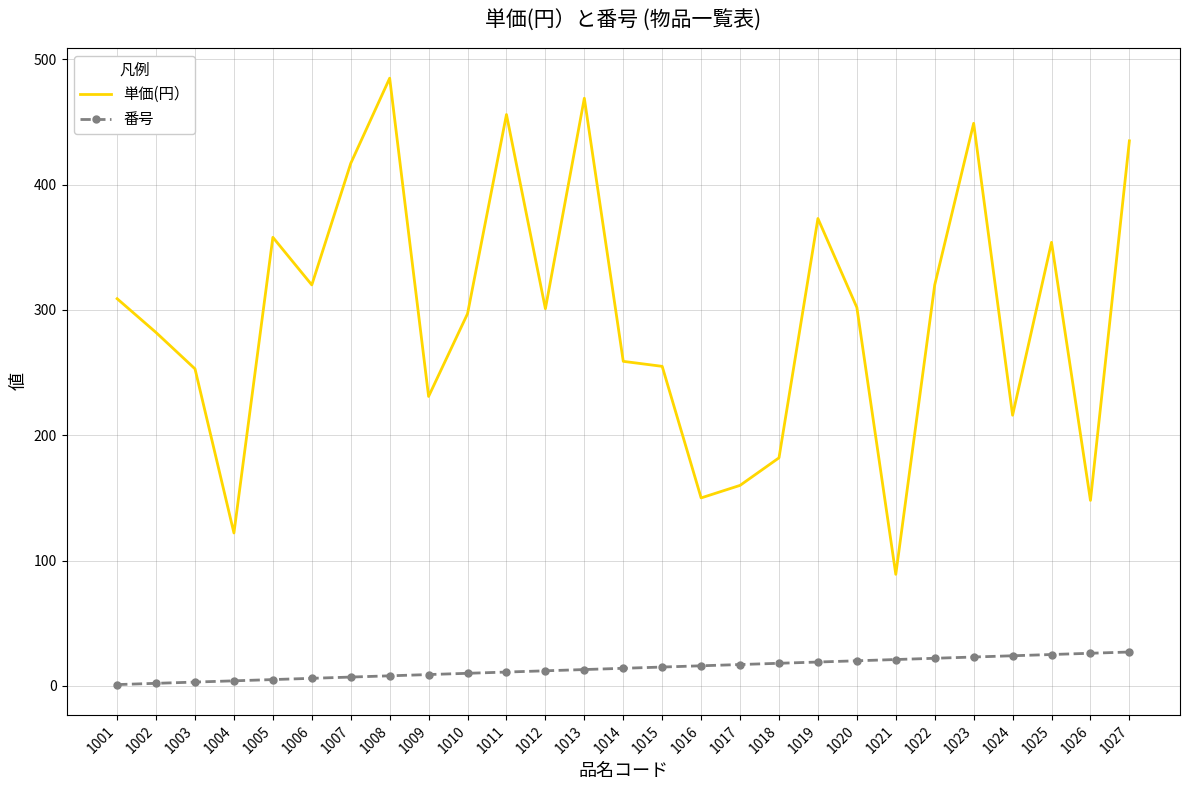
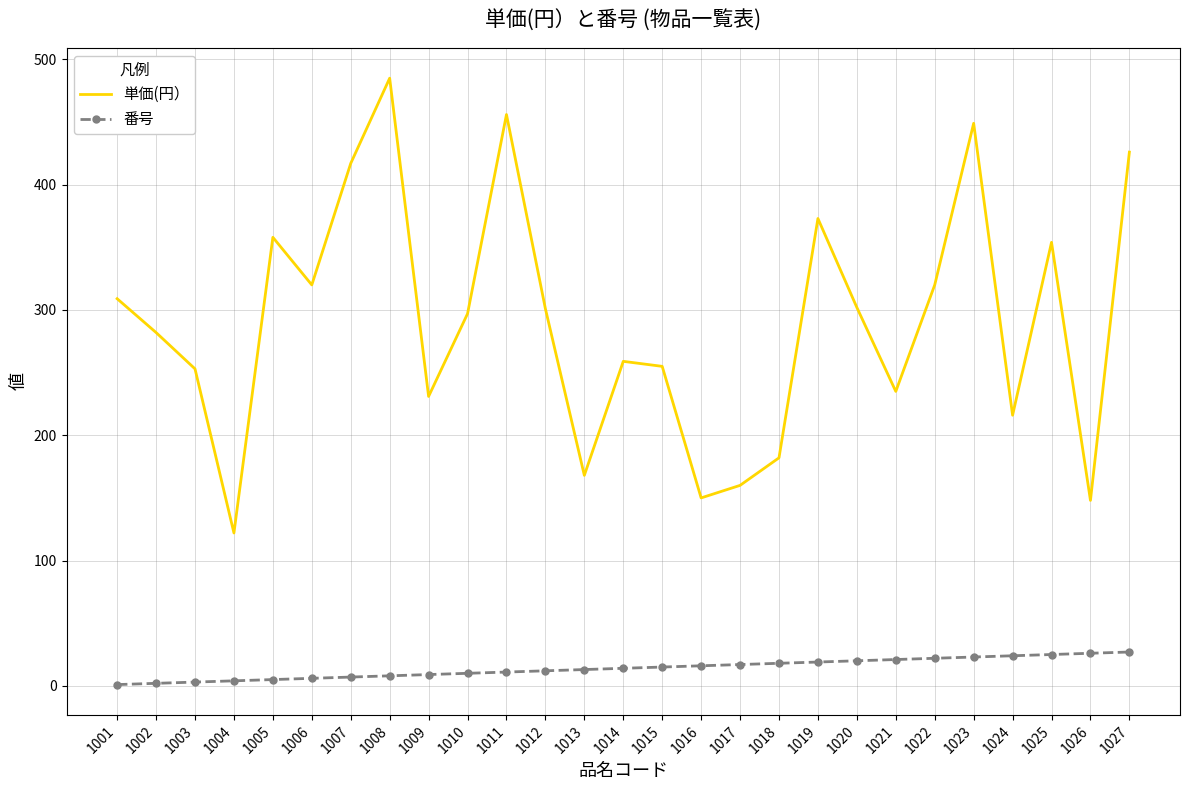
単価(円）, 1013: 469 -> 168
単価(円）, 1021: 89 -> 235
単価(円）, 1027: 435 -> 426
